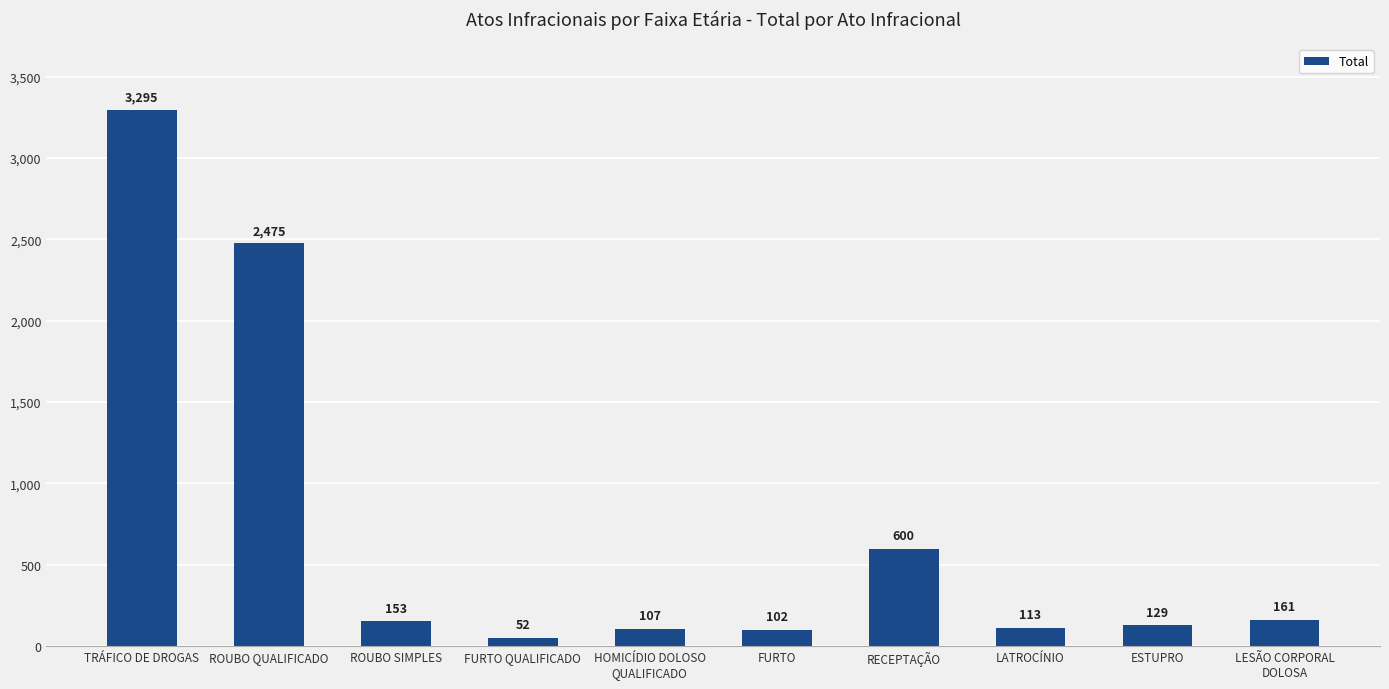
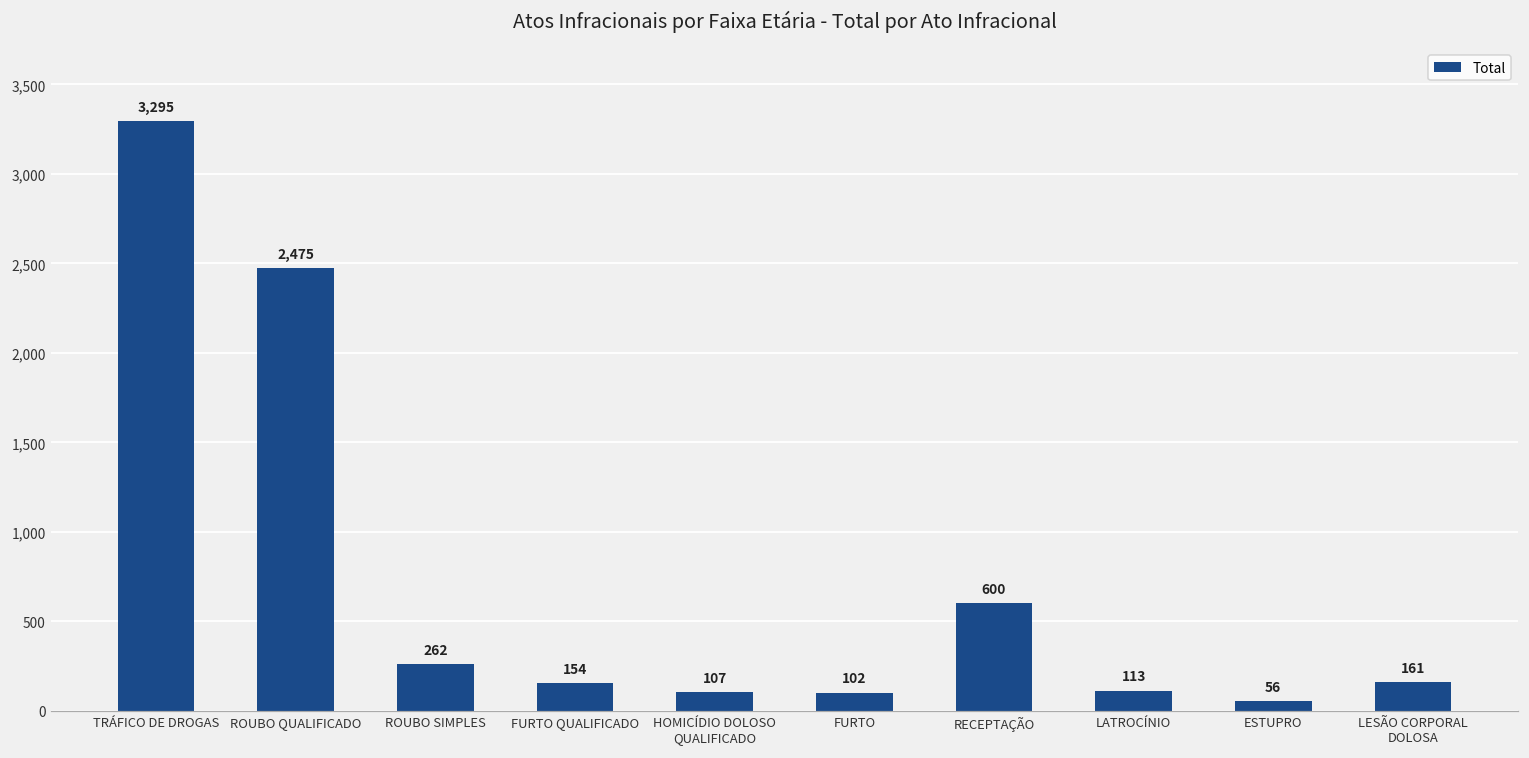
ROUBO SIMPLES: 153 -> 262
FURTO QUALIFICADO: 52 -> 154
ESTUPRO: 129 -> 56
